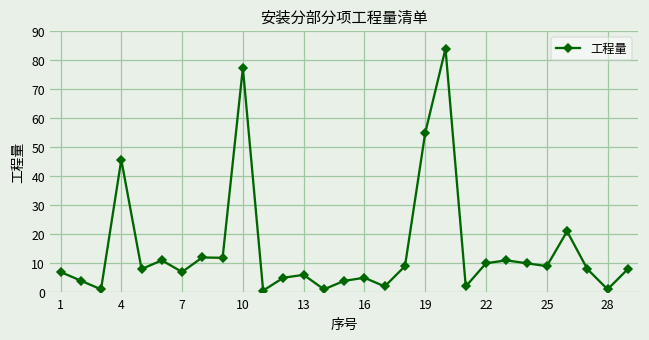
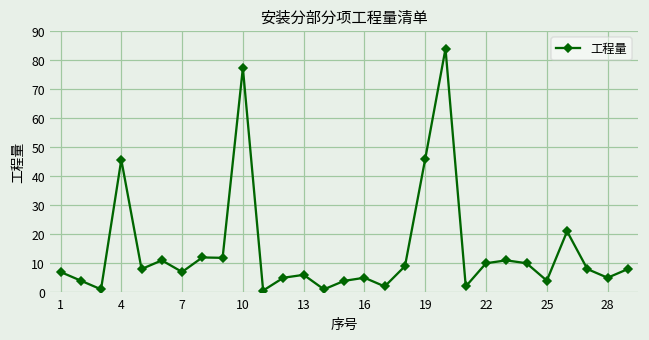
19: 55 -> 46
25: 9 -> 4
28: 1 -> 5
